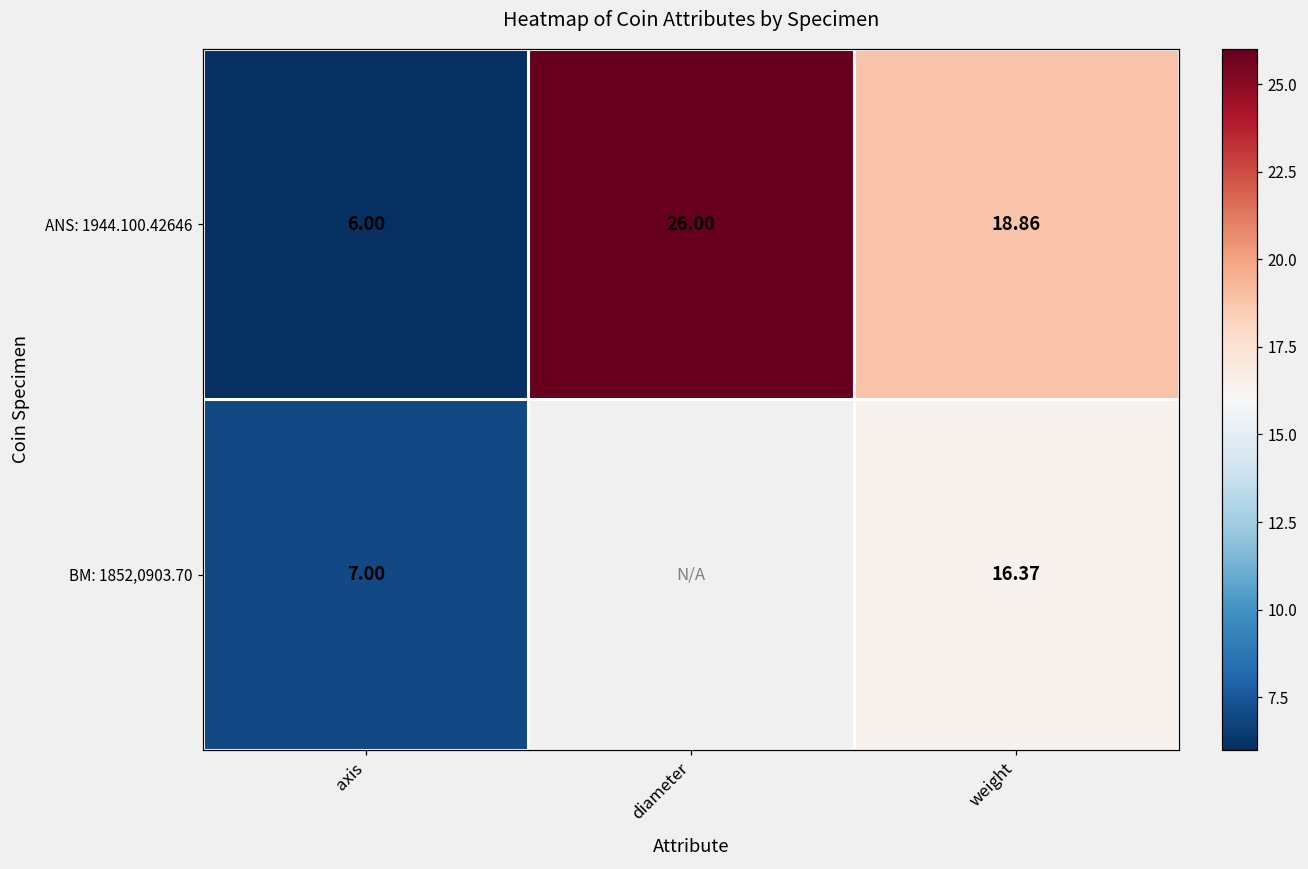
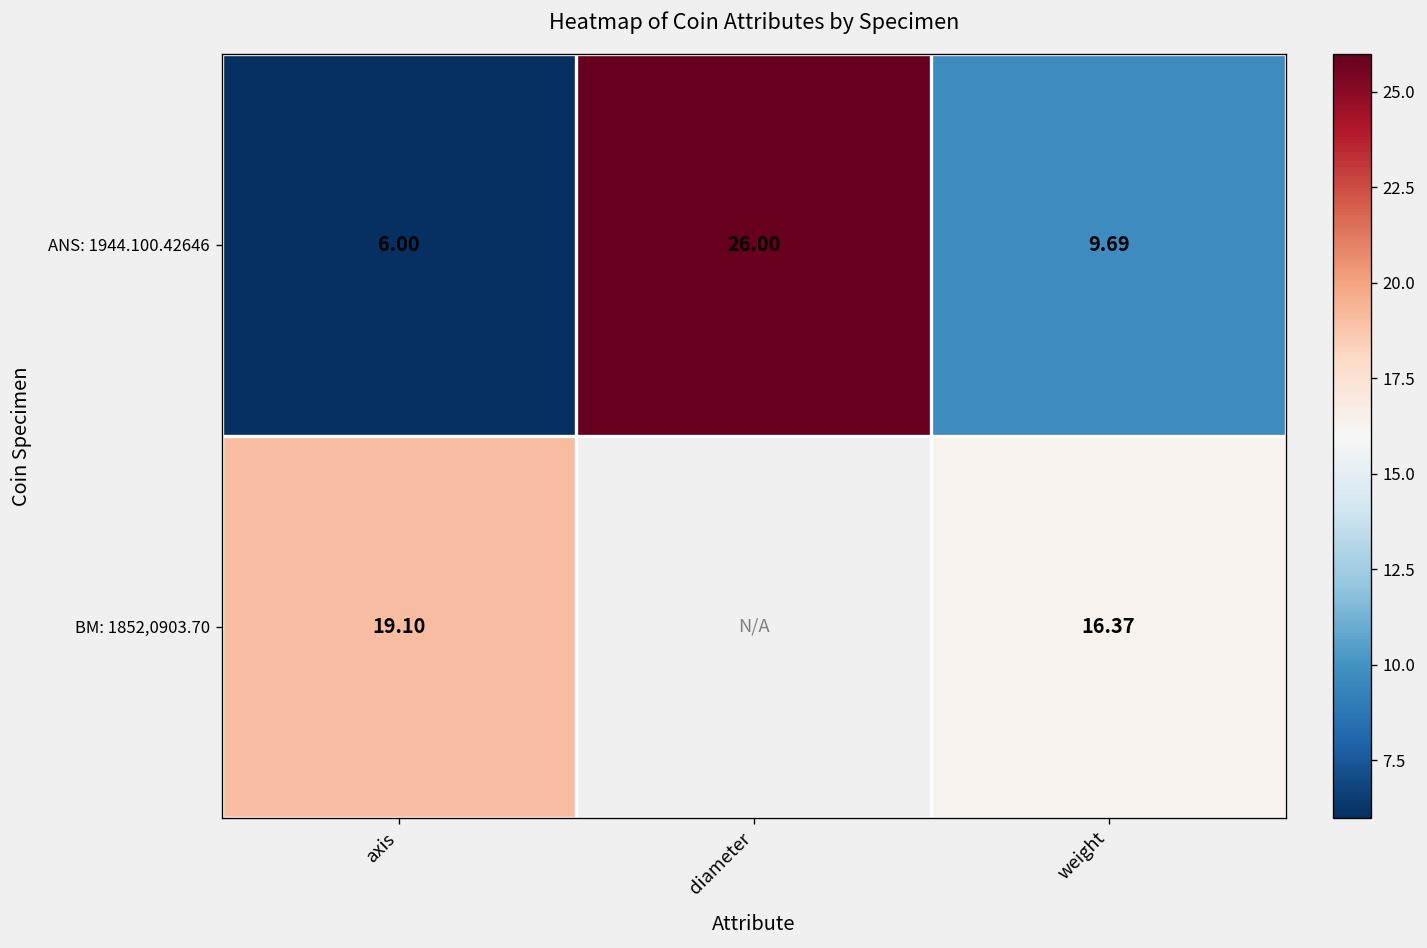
ANS: 1944.100.42646, weight: 18.86 -> 9.69
BM: 1852,0903.70, axis: 7.00 -> 19.10
